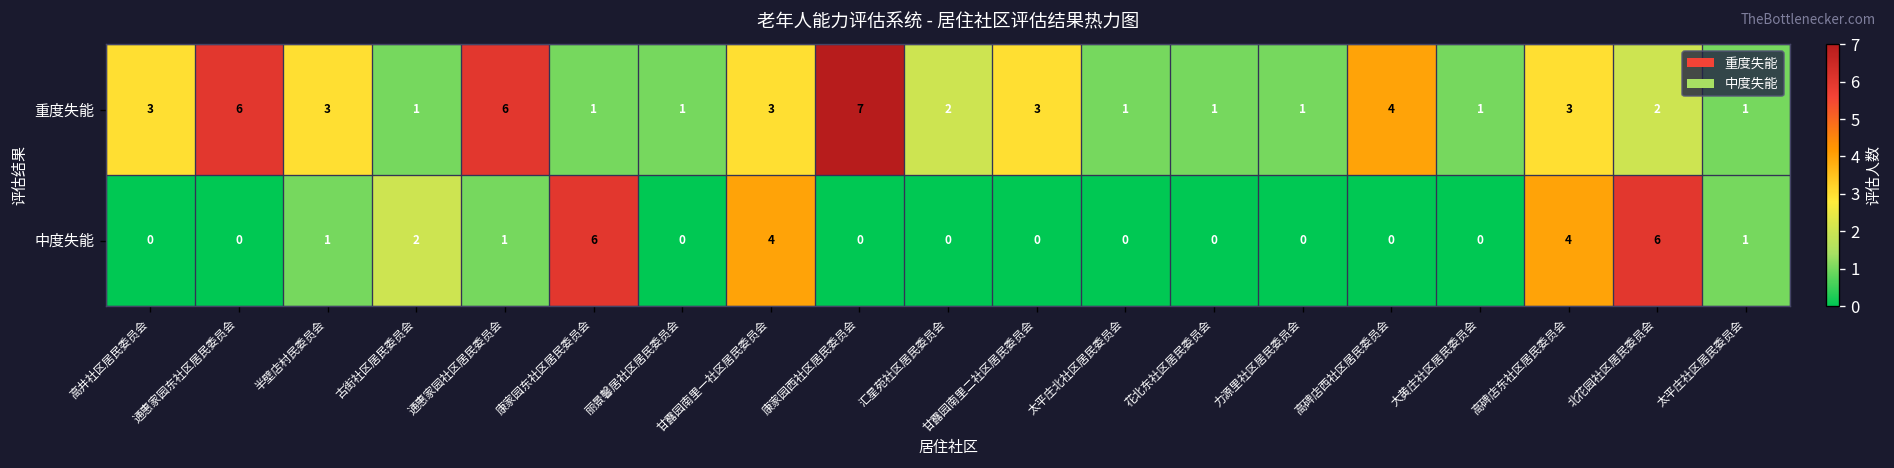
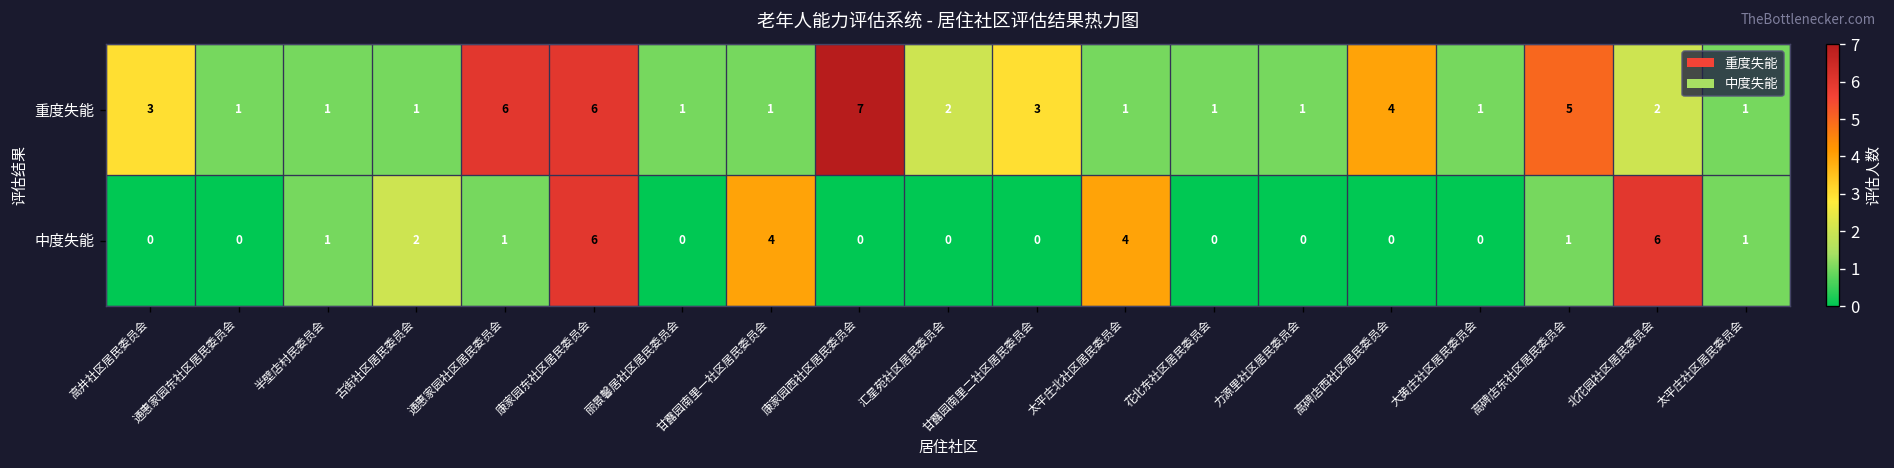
重度失能, 通惠家园东社区居民委员会: 6 -> 1
重度失能, 半壁店村民委员会: 3 -> 1
重度失能, 康家园东社区居民委员会: 1 -> 6
重度失能, 甘露园南里一社区居民委员会: 3 -> 1
重度失能, 高碑店东社区居民委员会: 3 -> 5
中度失能, 太平庄北社区居民委员会: 0 -> 4
中度失能, 高碑店东社区居民委员会: 4 -> 1
